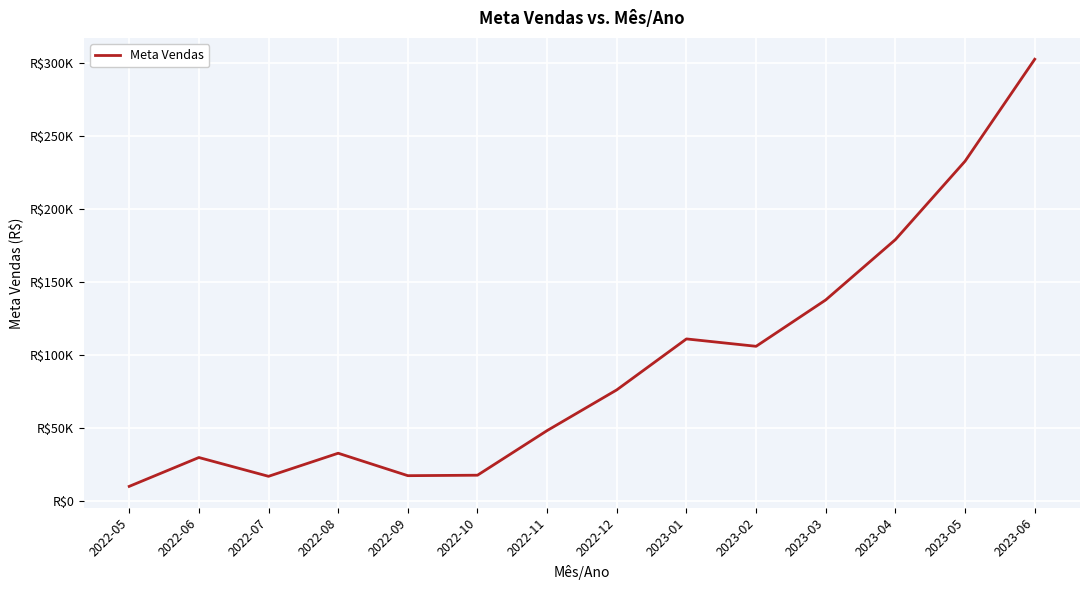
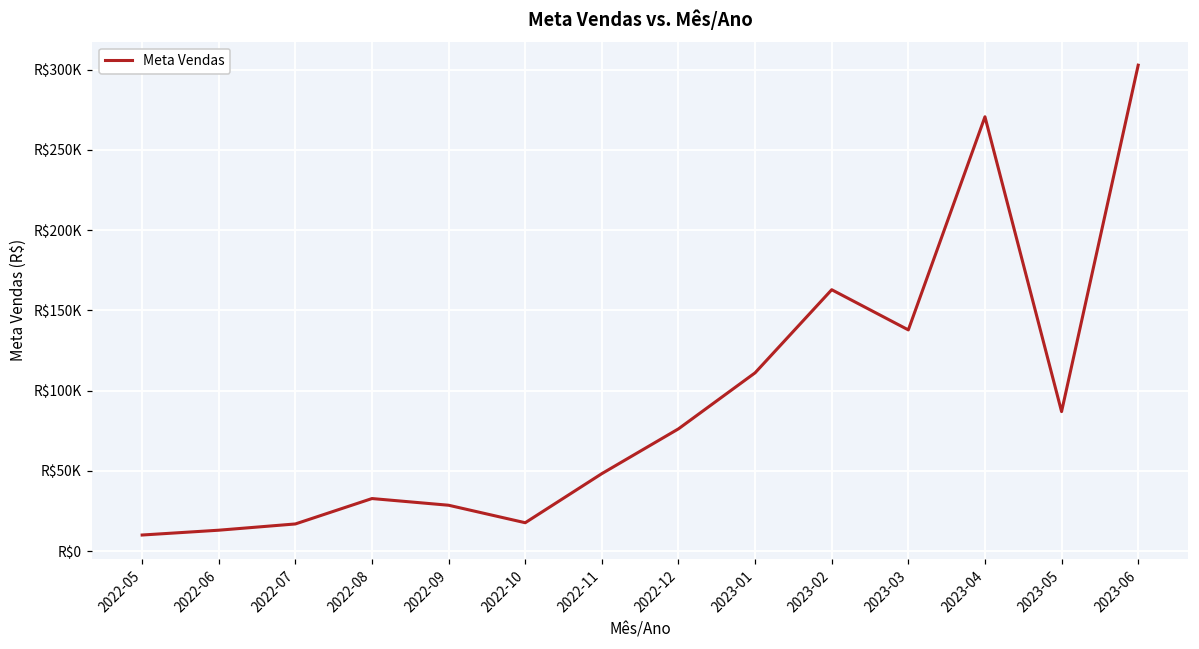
2022-06: R$30000 -> R$13000
2022-09: R$17000 -> R$29000
2023-02: R$106000 -> R$163000
2023-04: R$179000 -> R$271000
2023-05: R$233000 -> R$87000
